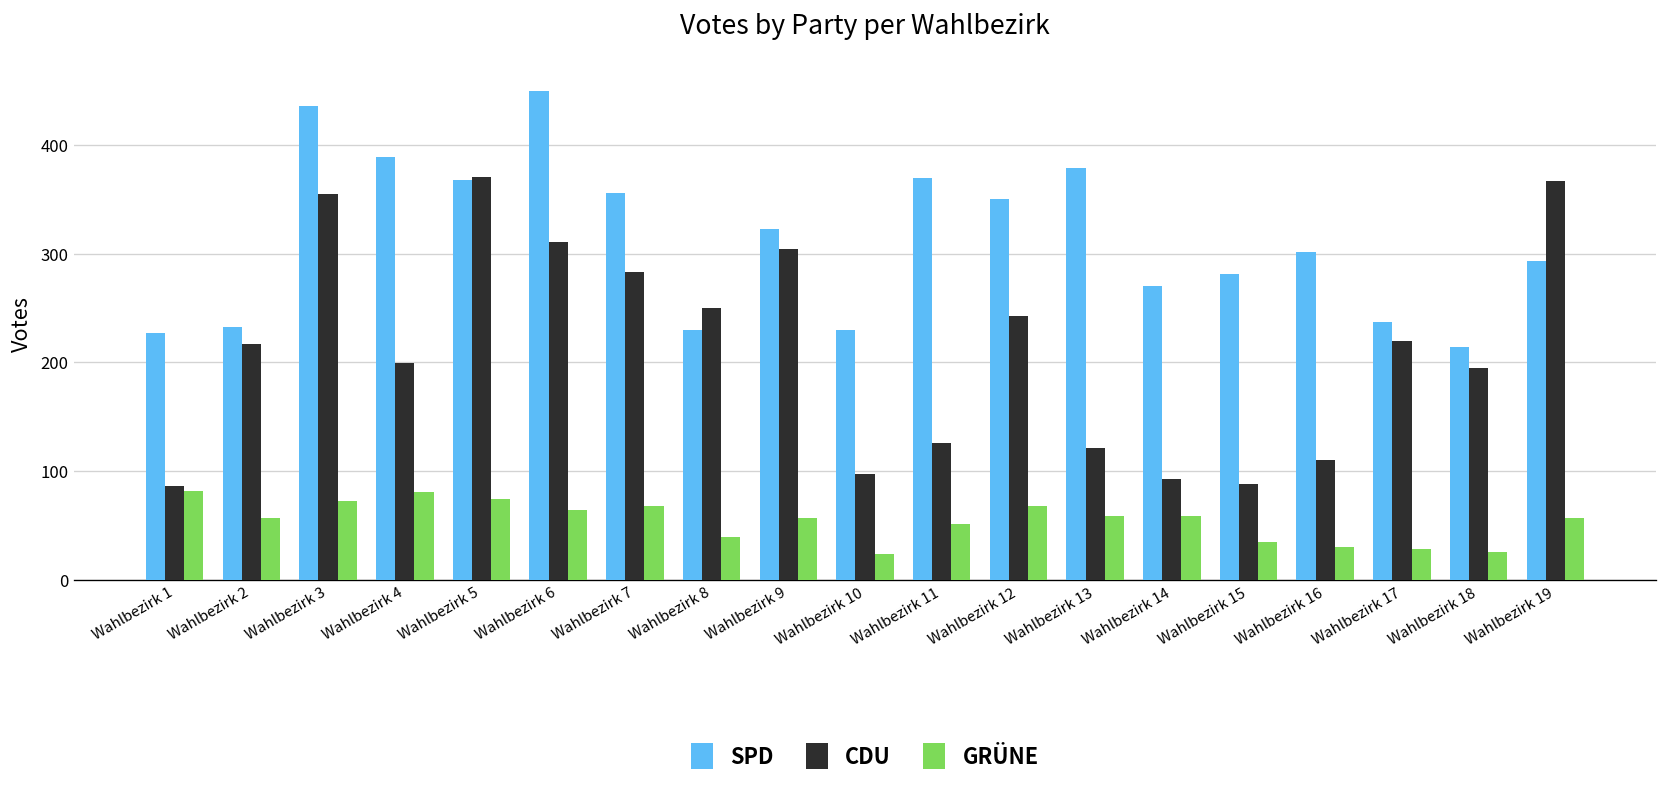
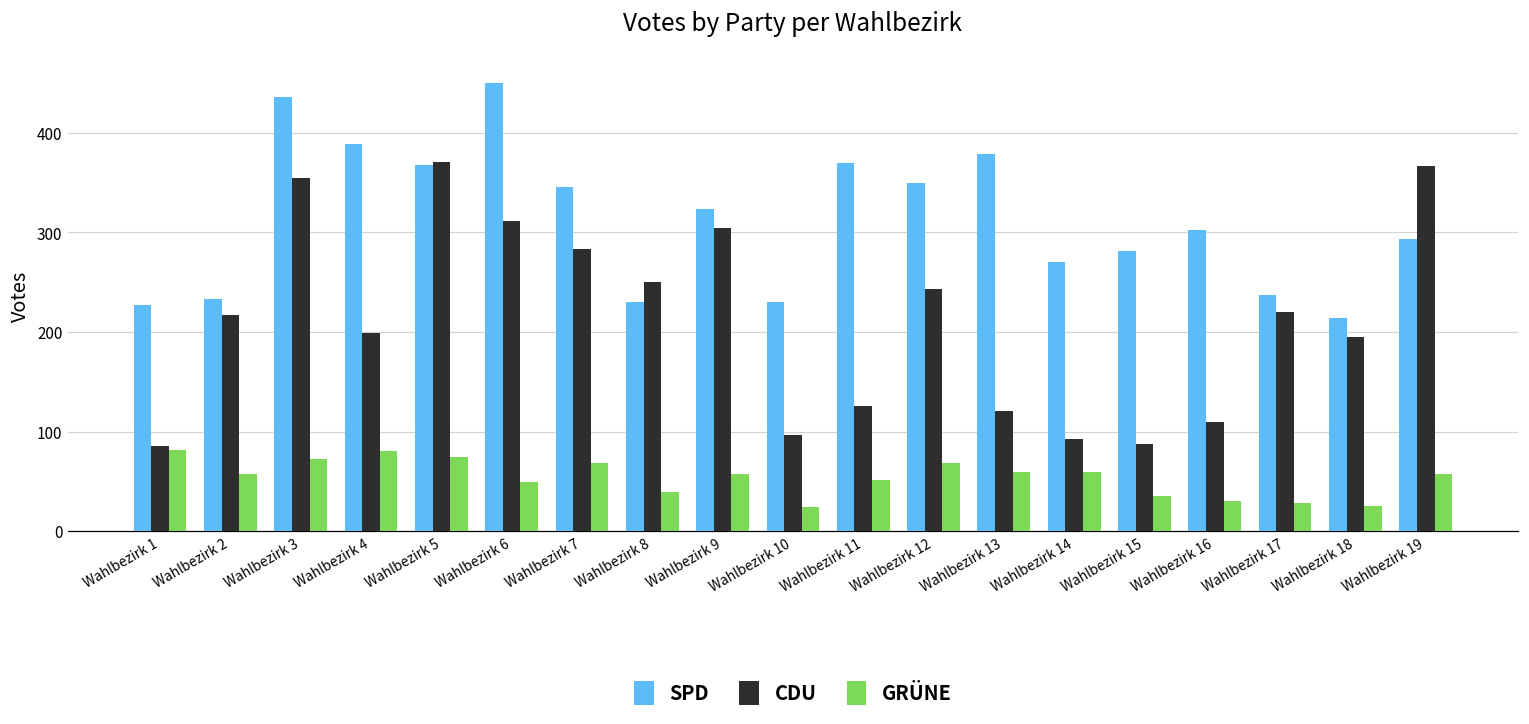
GRÜNE, Wahlbezirk 6: 60 -> 50
SPD, Wahlbezirk 7: 360 -> 350
